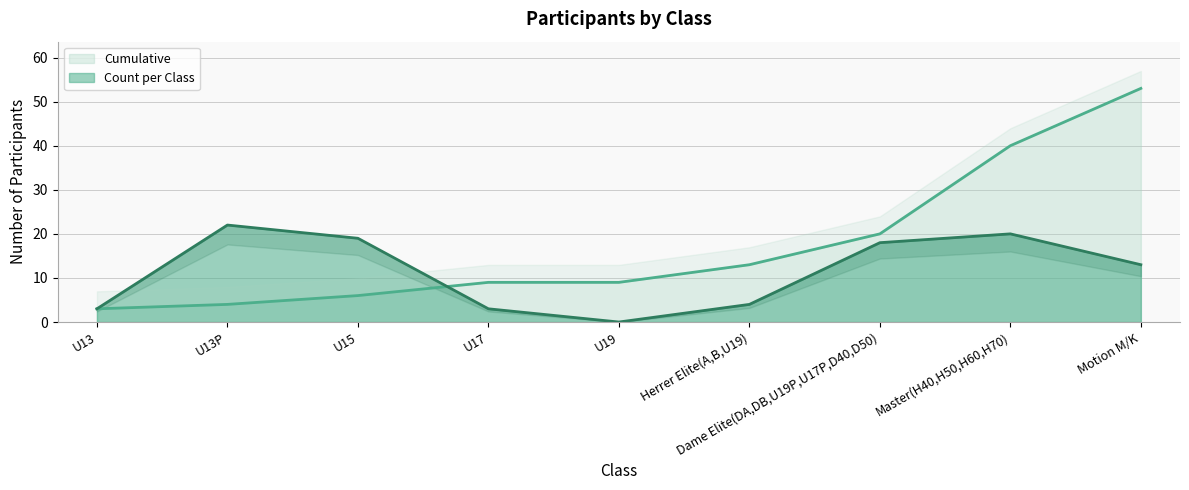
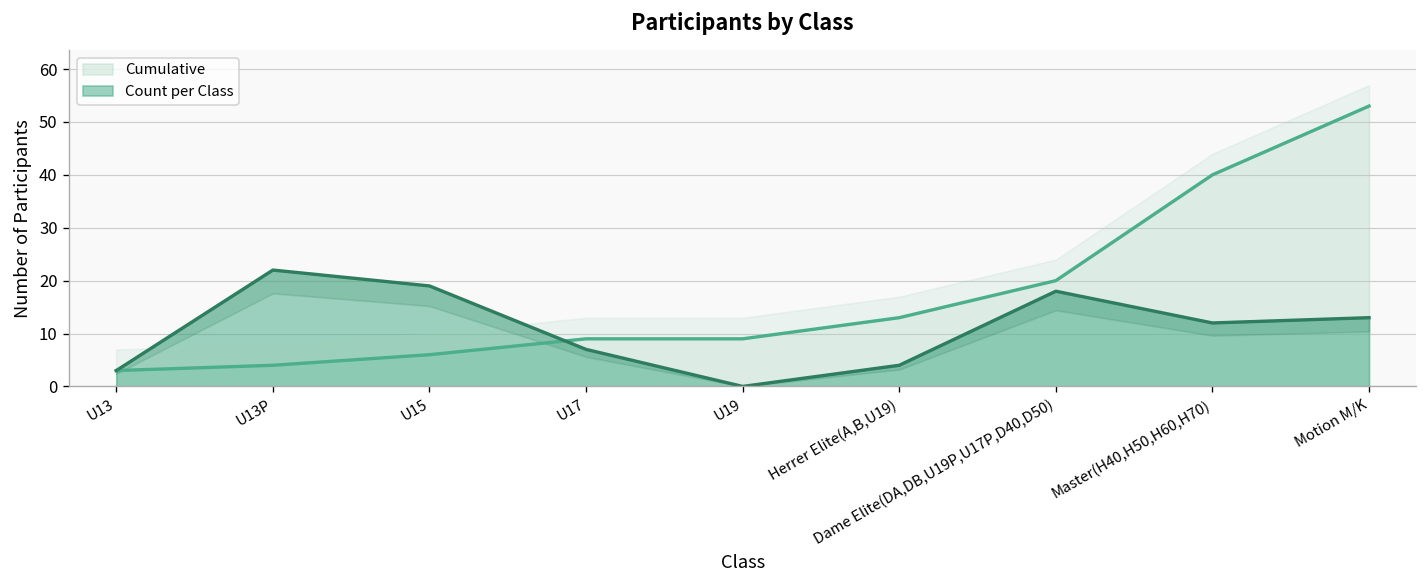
Count per Class, U17: 3 -> 7
Count per Class, Master(H40,H50,H60,H70): 20 -> 12
